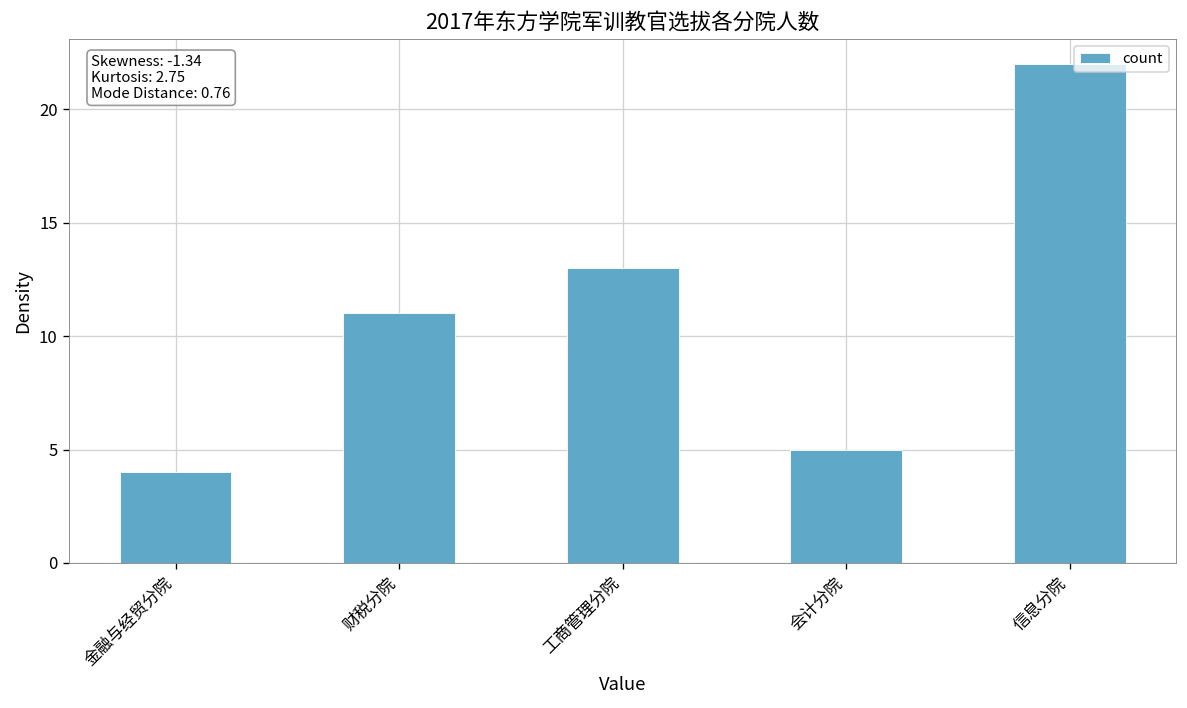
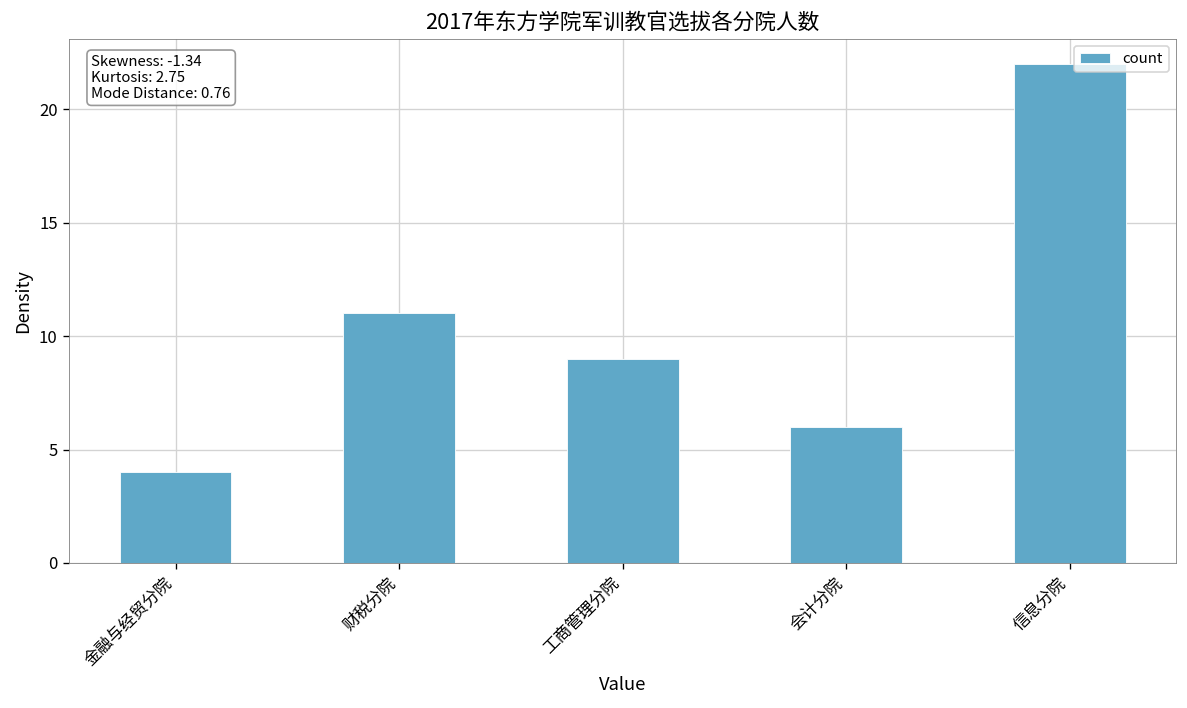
工商管理分院: 13 -> 9
会计分院: 5 -> 6
